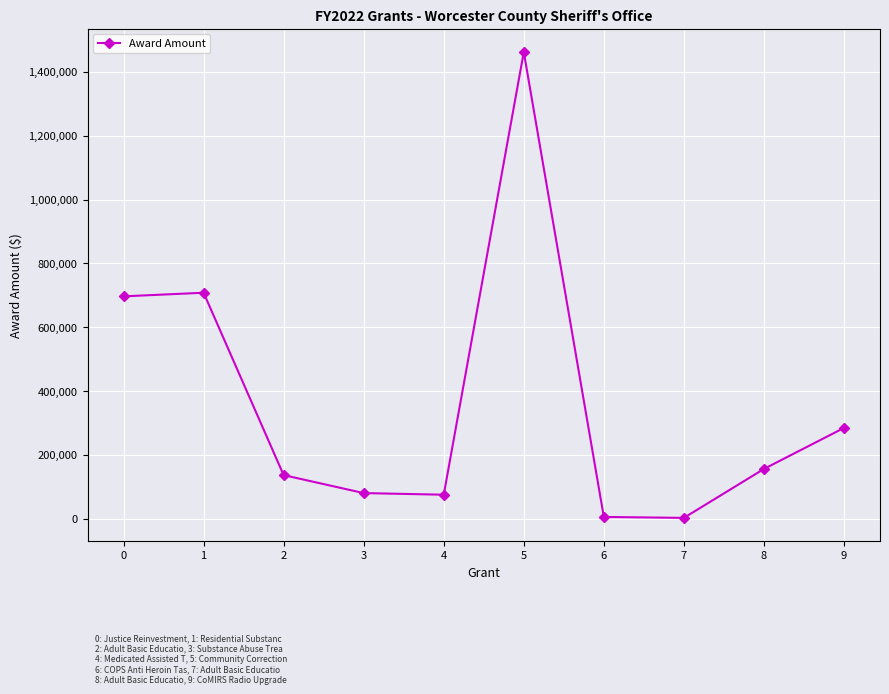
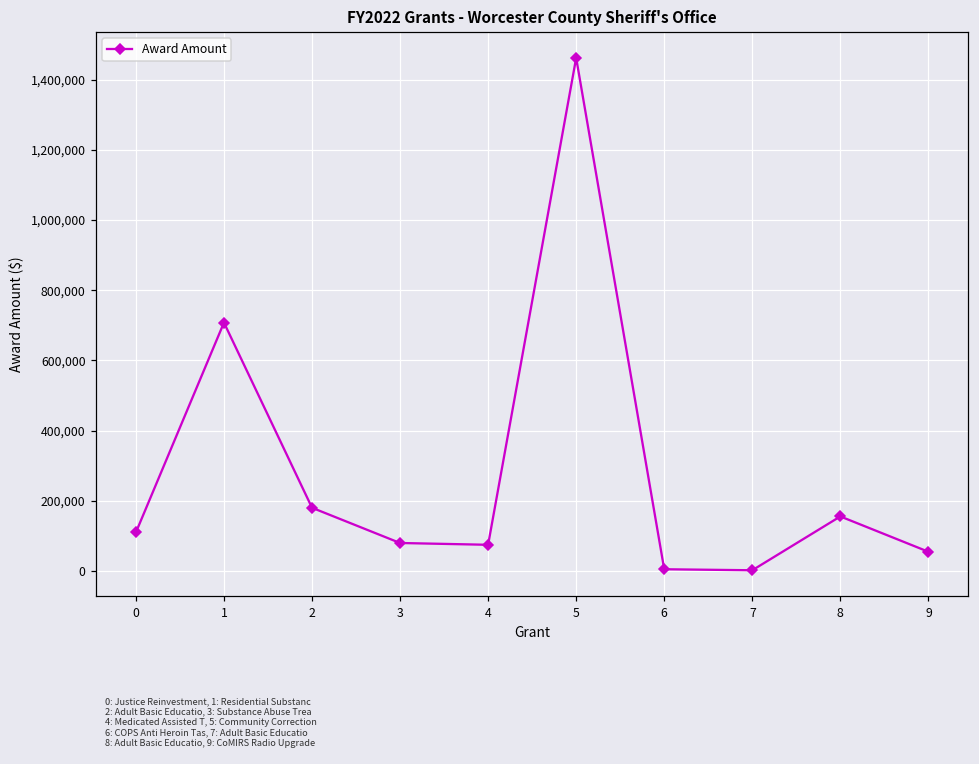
0: 700,000 -> 110,000
2: 140,000 -> 180,000
9: 280,000 -> 50,000
